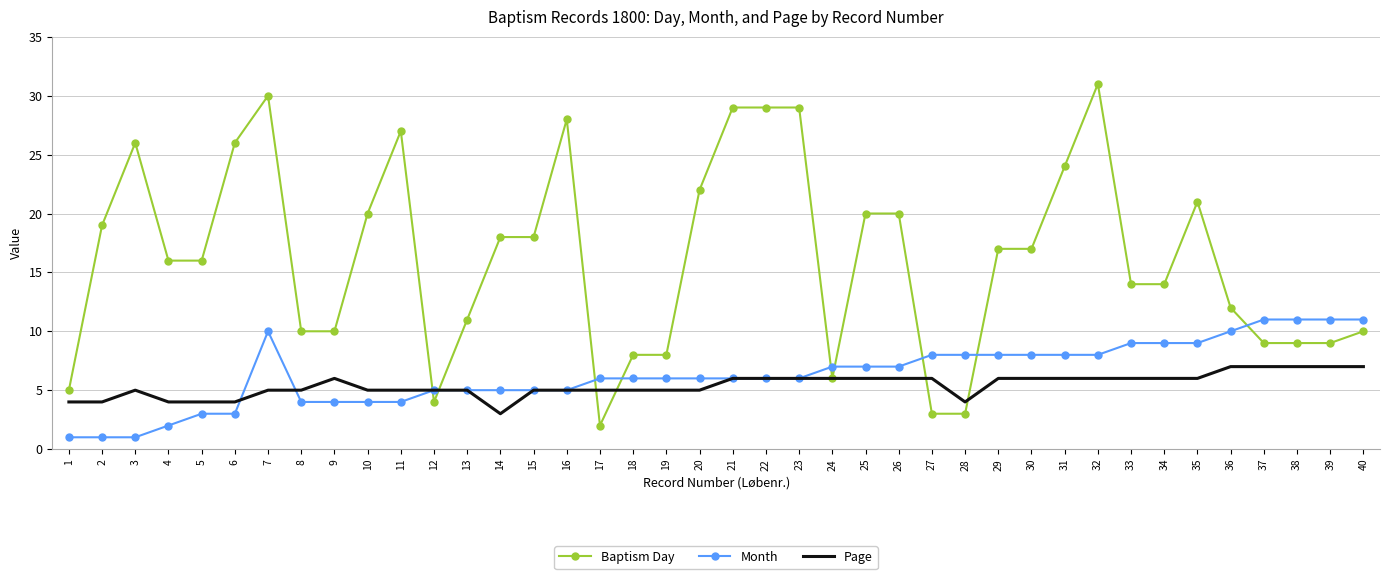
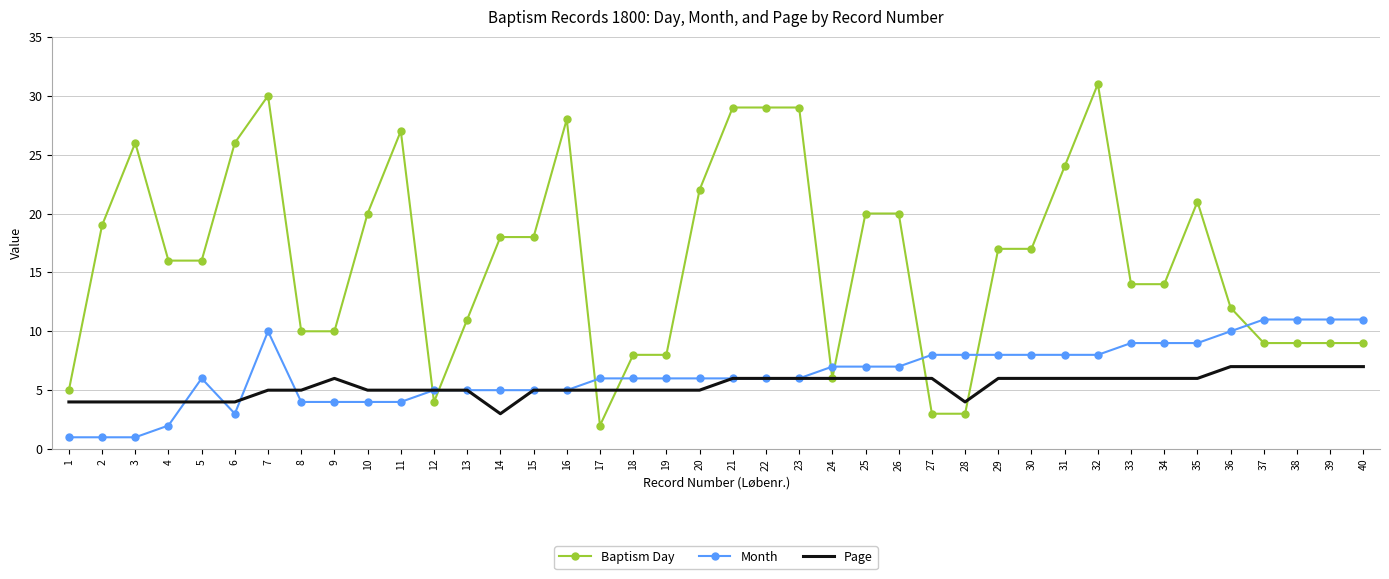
Page, 3: 5 -> 4
Month, 5: 3 -> 6
Baptism Day, 40: 10 -> 9
